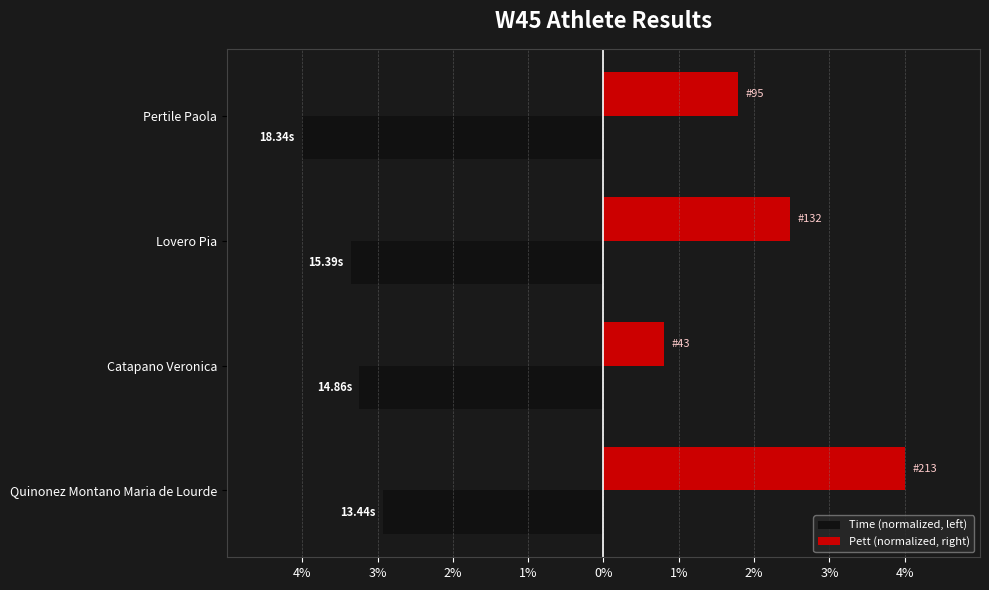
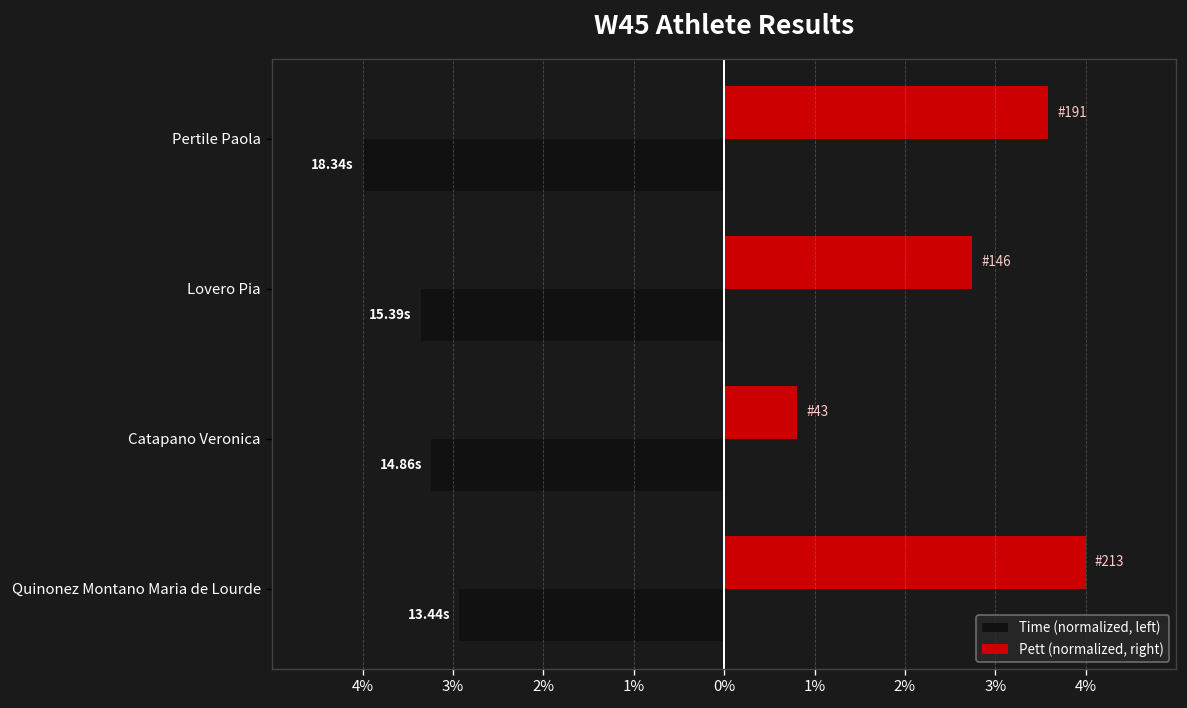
Pett (normalized, right), Pertile Paola: 95 -> 191
Pett (normalized, right), Lovero Pia: 132 -> 146
